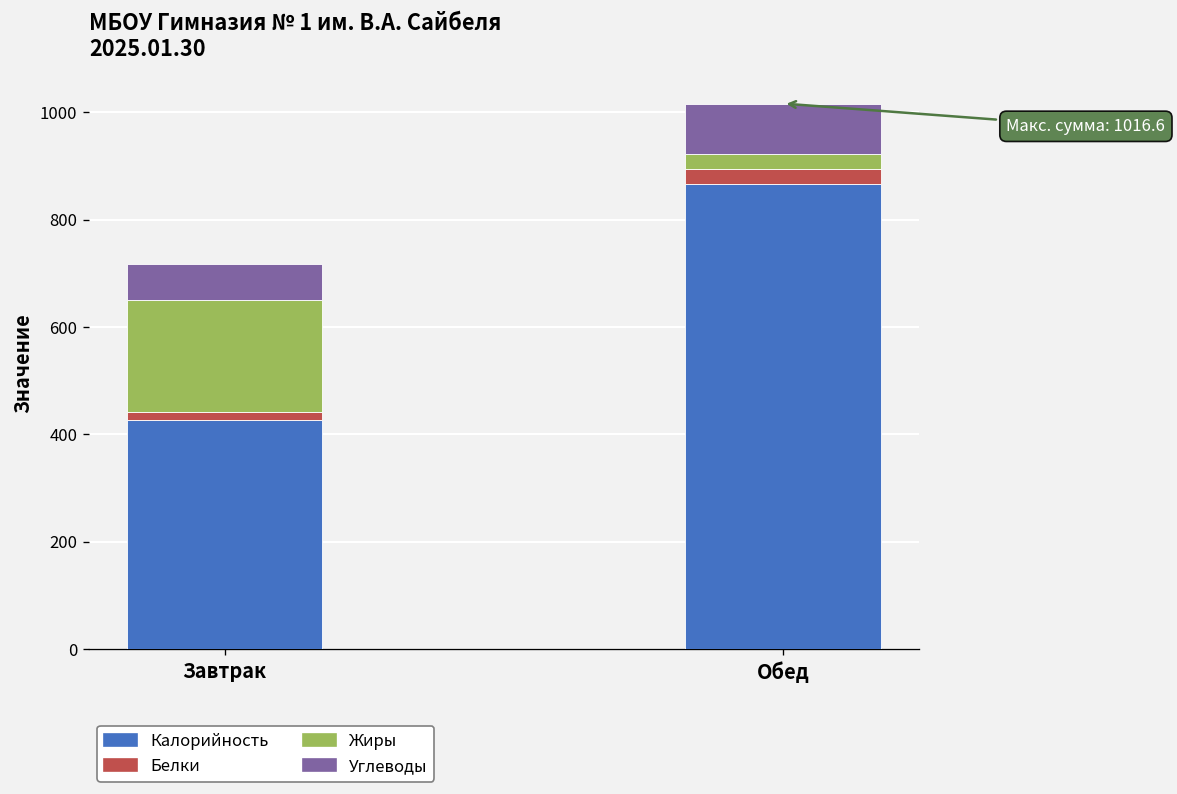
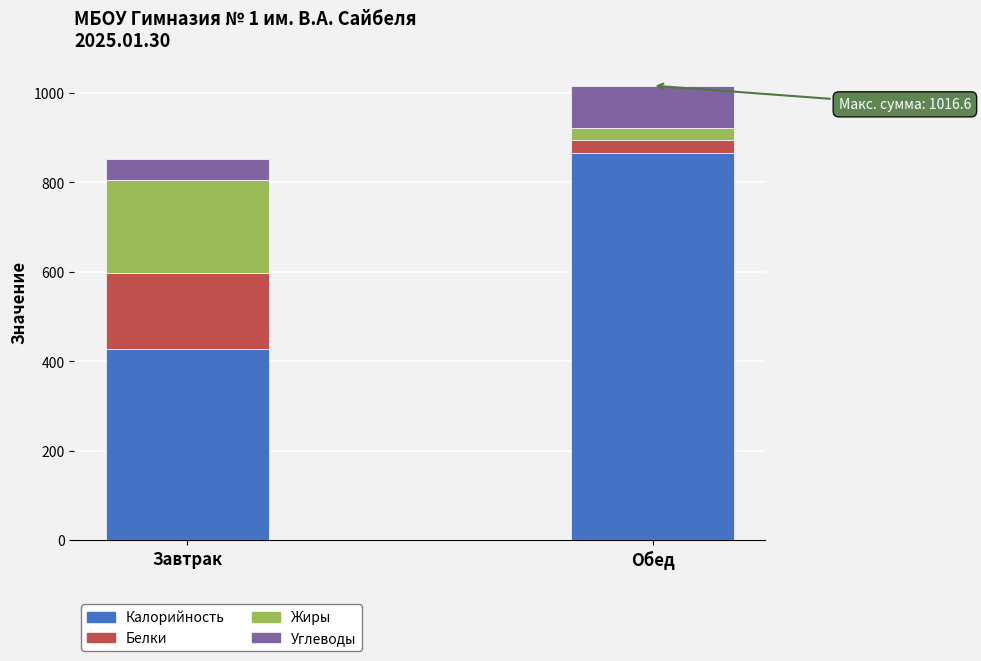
Белки, Завтрак: 20 -> 170
Углеводы, Завтрак: 70 -> 50
